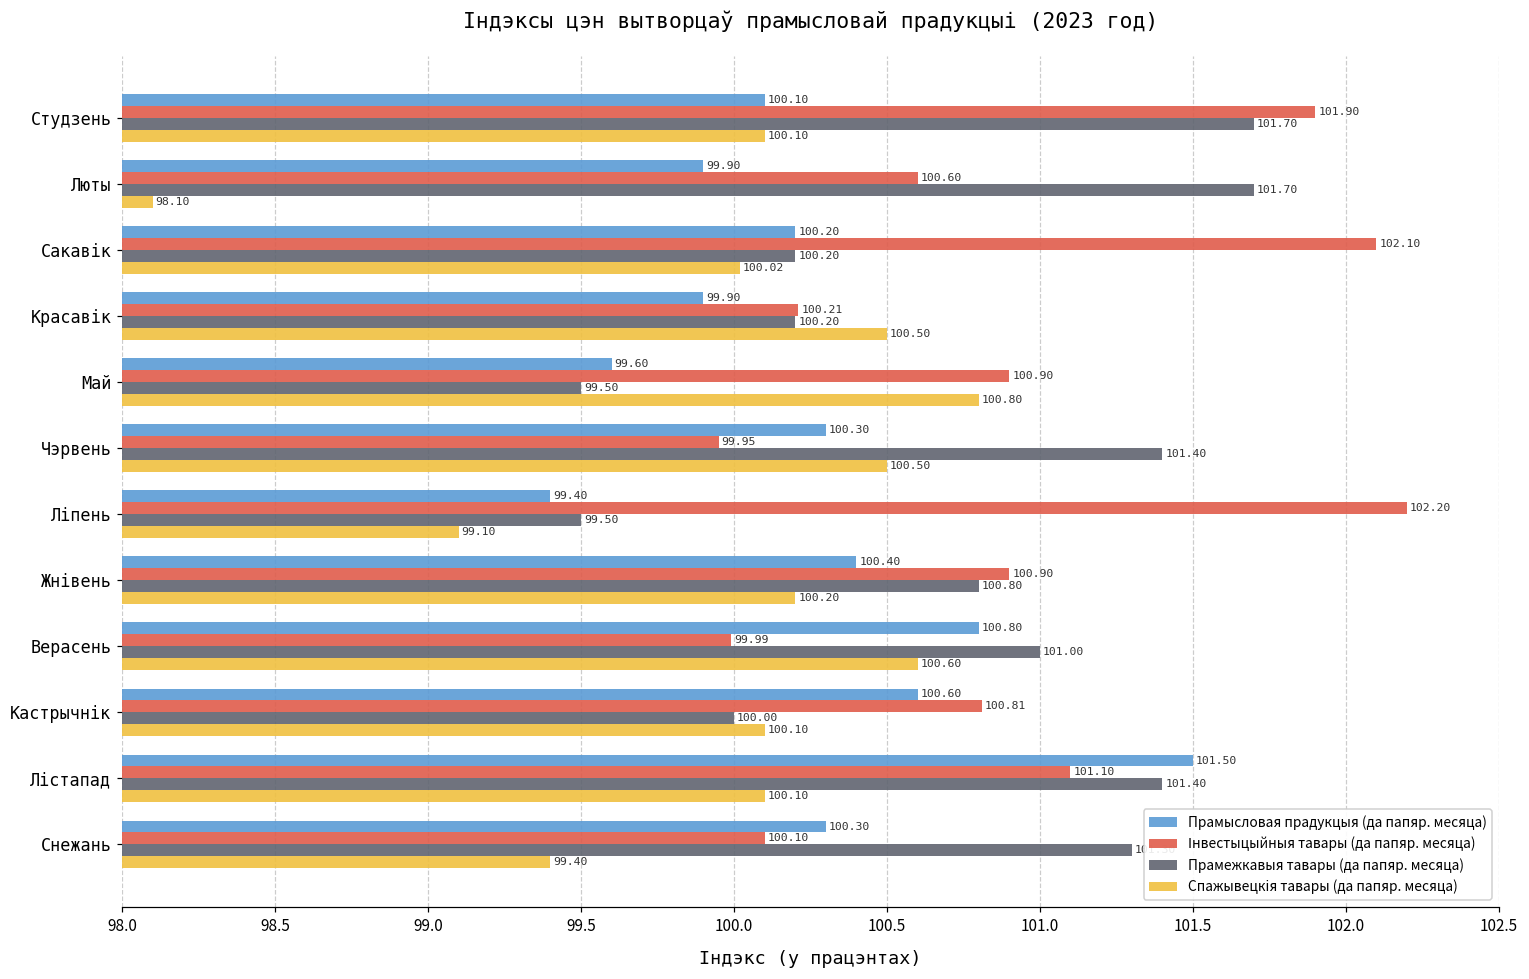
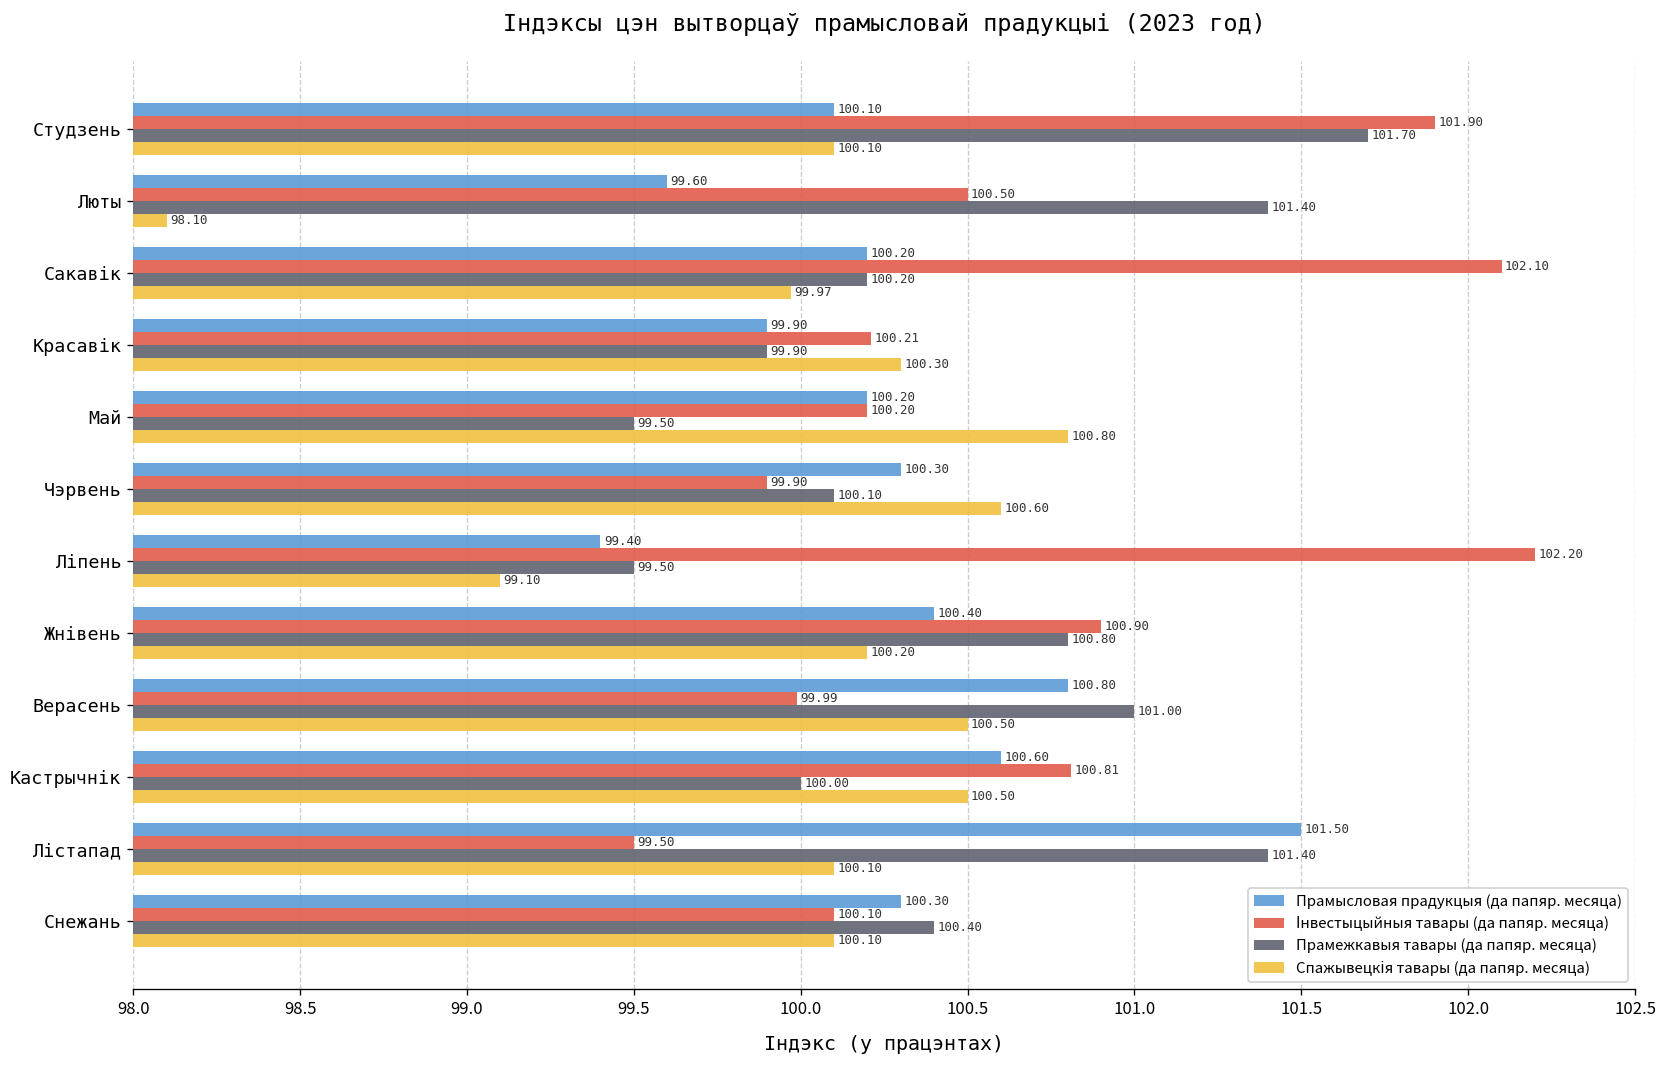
Прамысловая прадукцыя (да папяр. месяца), Люты: 99.90 -> 99.60
Інвестыцыйныя тавары (да папяр. месяца), Люты: 100.60 -> 100.50
Прамежкавыя тавары (да папяр. месяца), Люты: 101.70 -> 101.40
Спажывецкія тавары (да папяр. месяца), Сакавік: 100.02 -> 99.97
Прамежкавыя тавары (да папяр. месяца), Красавік: 100.20 -> 99.90
Спажывецкія тавары (да папяр. месяца), Красавік: 100.50 -> 100.30
Прамысловая прадукцыя (да папяр. месяца), Май: 99.60 -> 100.20
Інвестыцыйныя тавары (да папяр. месяца), Май: 100.90 -> 100.20
Інвестыцыйныя тавары (да папяр. месяца), Чэрвень: 99.95 -> 99.90
Прамежкавыя тавары (да папяр. месяца), Чэрвень: 101.40 -> 100.10
Спажывецкія тавары (да папяр. месяца), Чэрвень: 100.50 -> 100.60
Спажывецкія тавары (да папяр. месяца), Верасень: 100.60 -> 100.50
Спажывецкія тавары (да папяр. месяца), Кастрычнік: 100.10 -> 100.50
Інвестыцыйныя тавары (да папяр. месяца), Лістапад: 101.10 -> 99.50
Прамежкавыя тавары (да папяр. месяца), Снежань: 101.3 -> 100.4
Спажывецкія тавары (да папяр. месяца), Снежань: 99.40 -> 100.10
